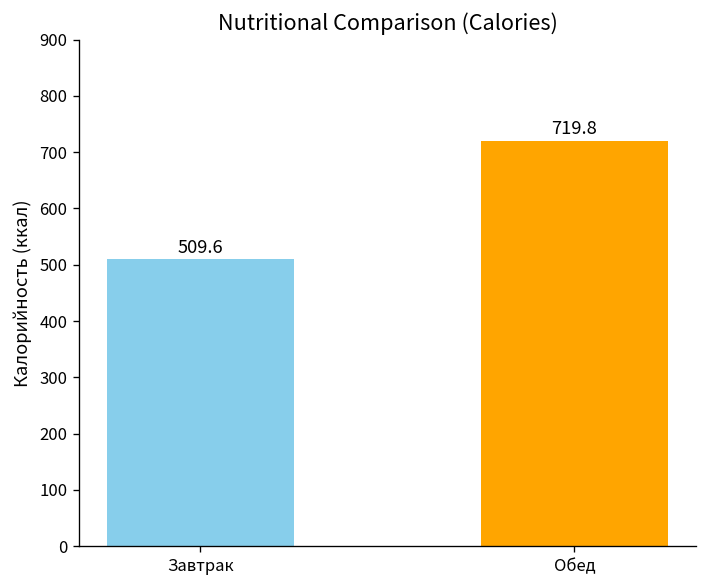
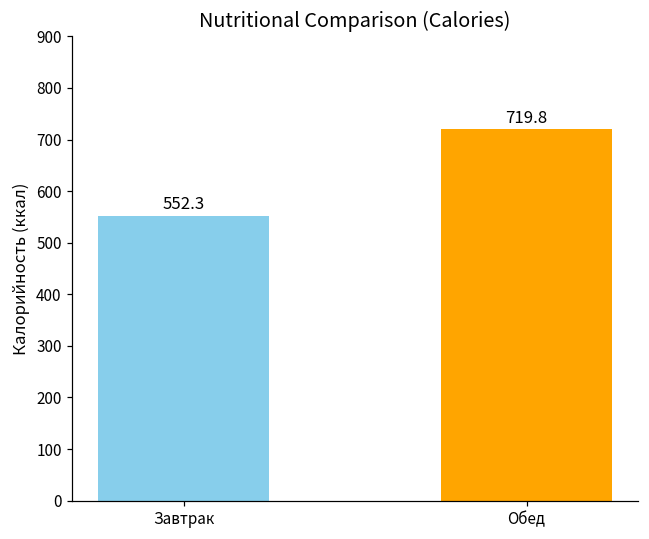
Завтрак: 509.6 -> 552.3
